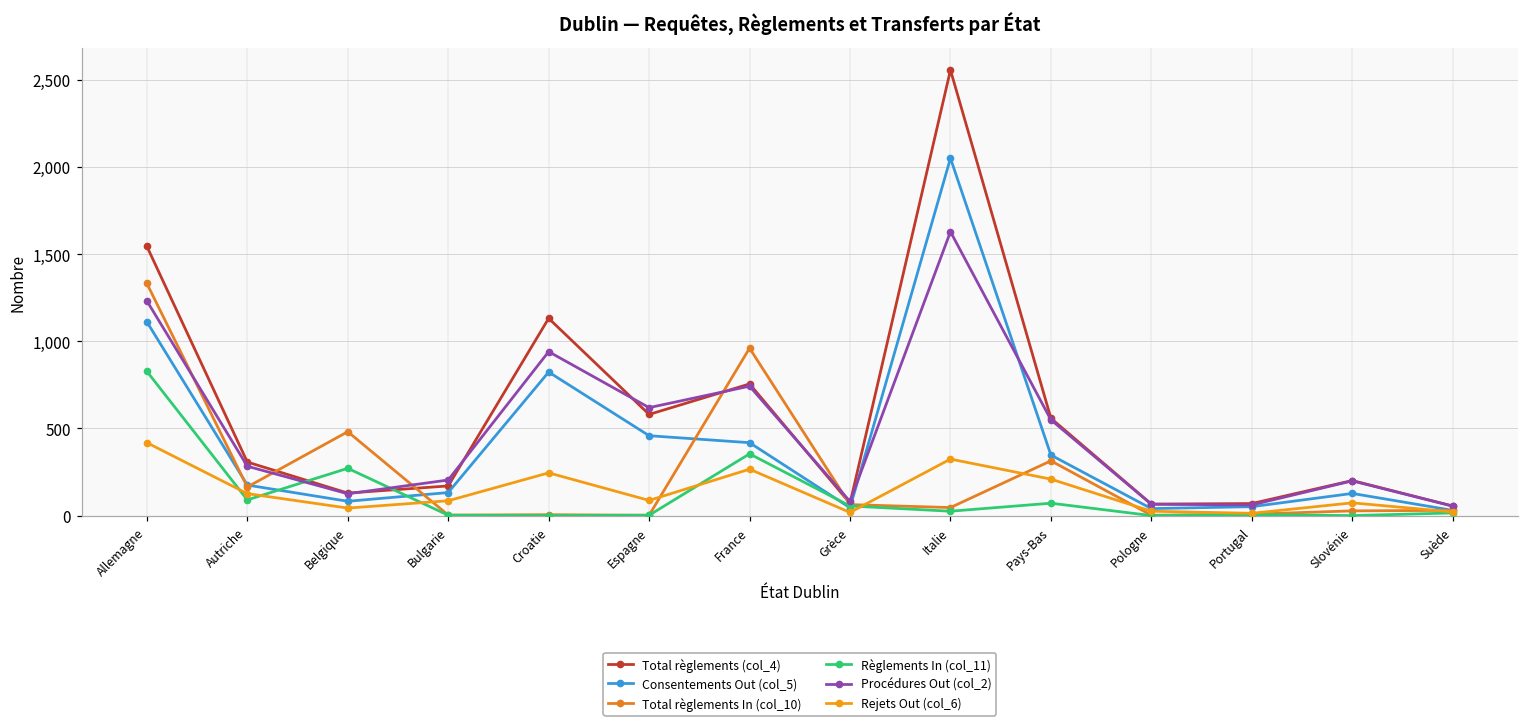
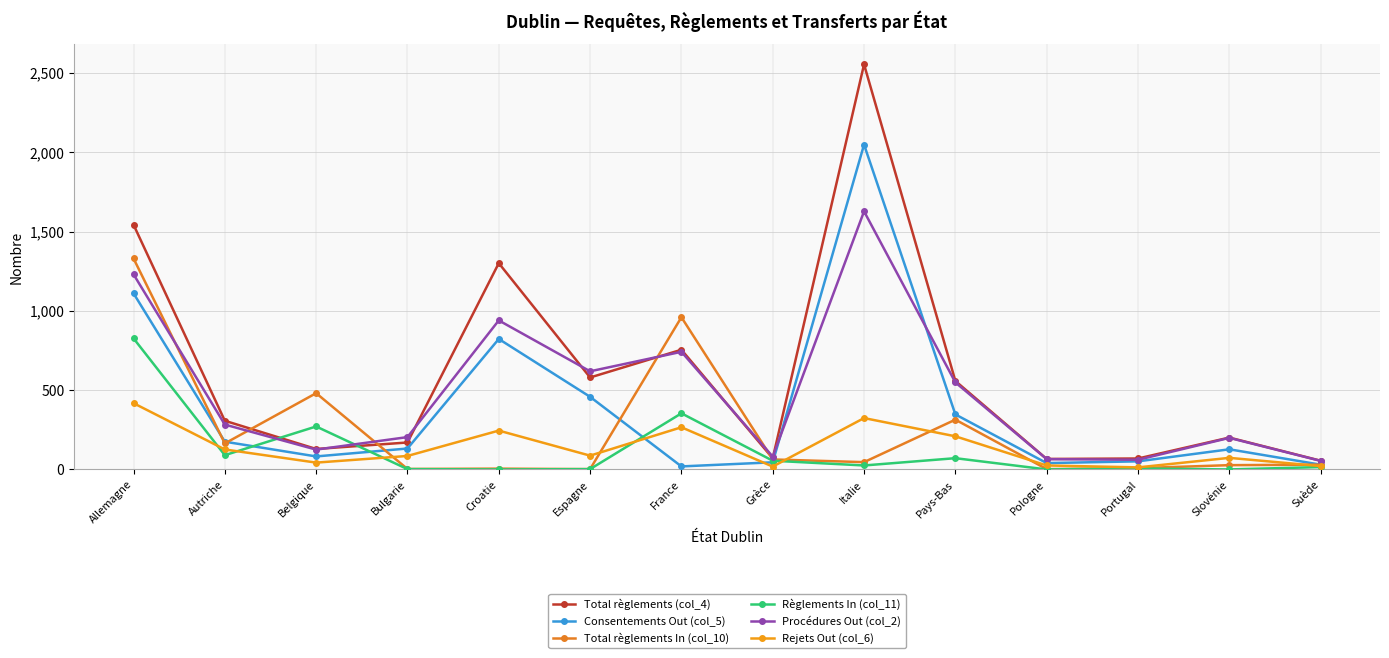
Total règlements (col_4), Croatie: 1,130 -> 1,300
Consentements Out (col_5), France: 420 -> 20
